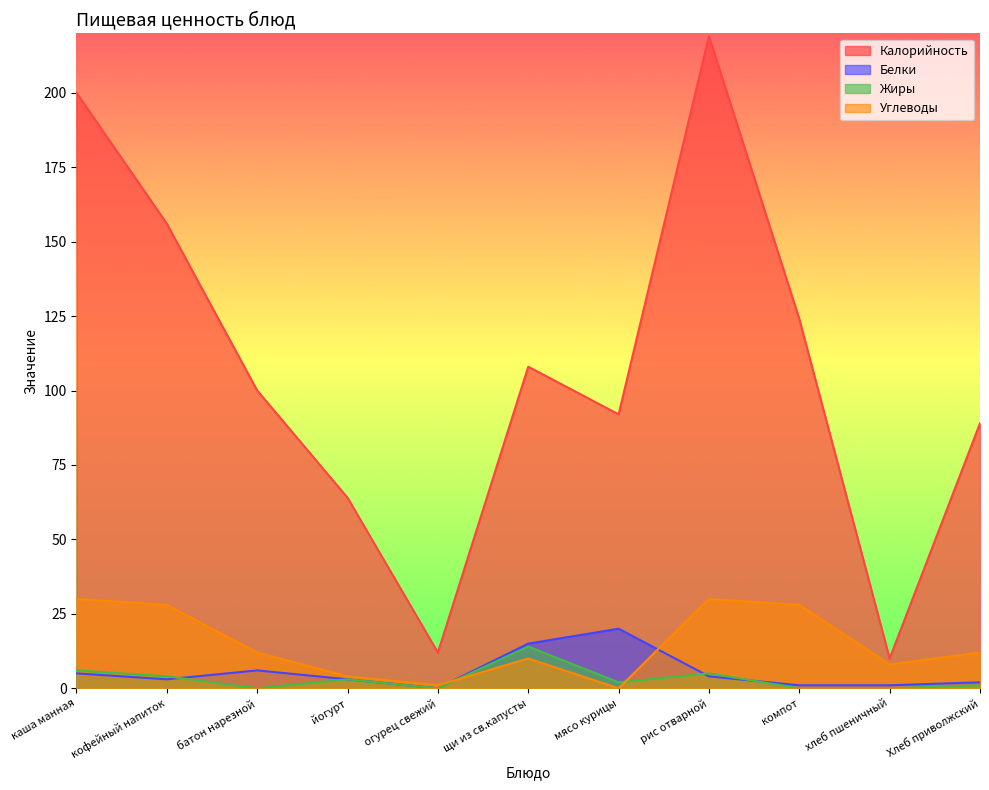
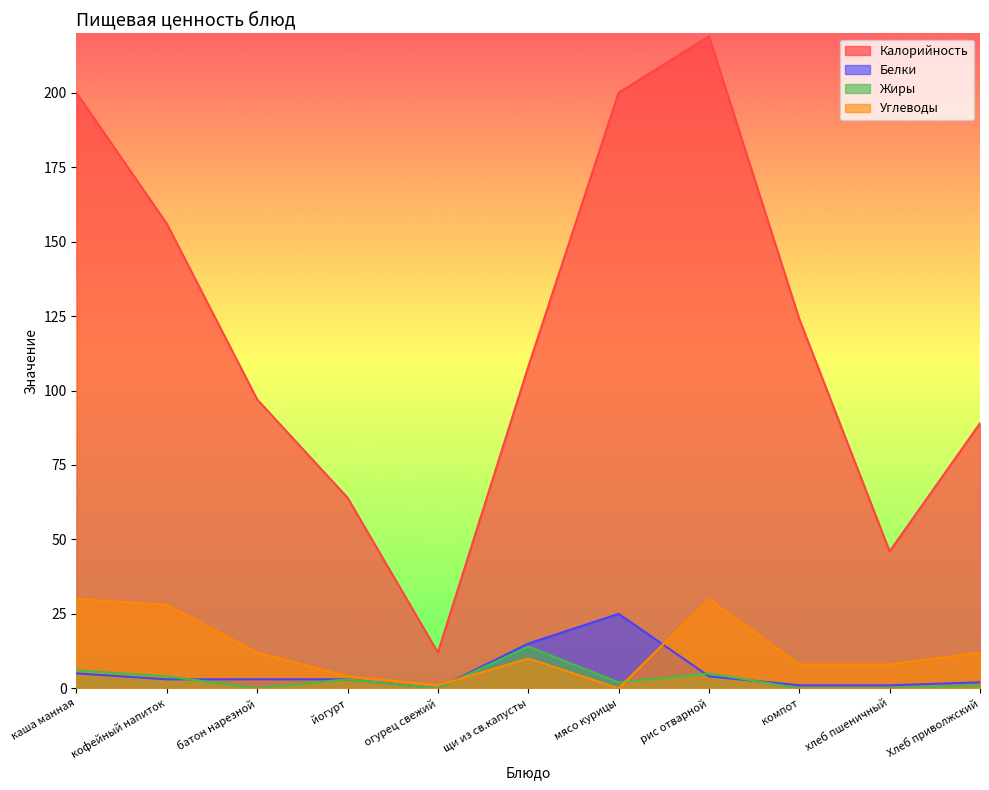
Калорийность, батон нарезной: 100 -> 97
Белки, батон нарезной: 6 -> 3
Калорийность, мясо курицы: 92 -> 200
Белки, мясо курицы: 20 -> 25
Углеводы, компот: 28 -> 8
Калорийность, хлеб пшеничный: 10 -> 46
